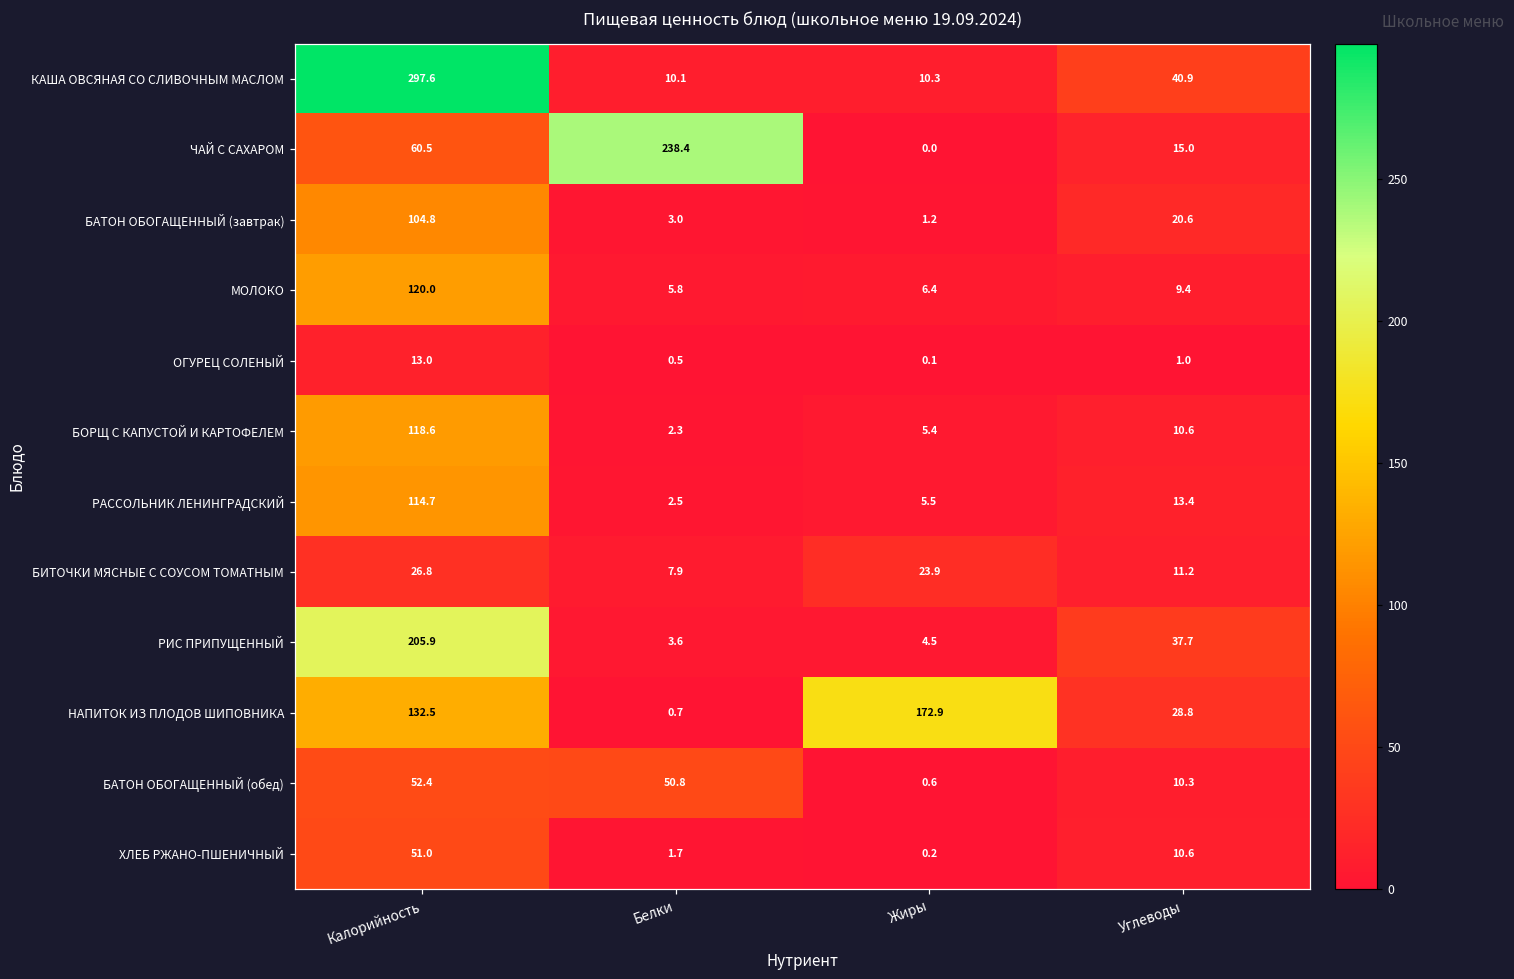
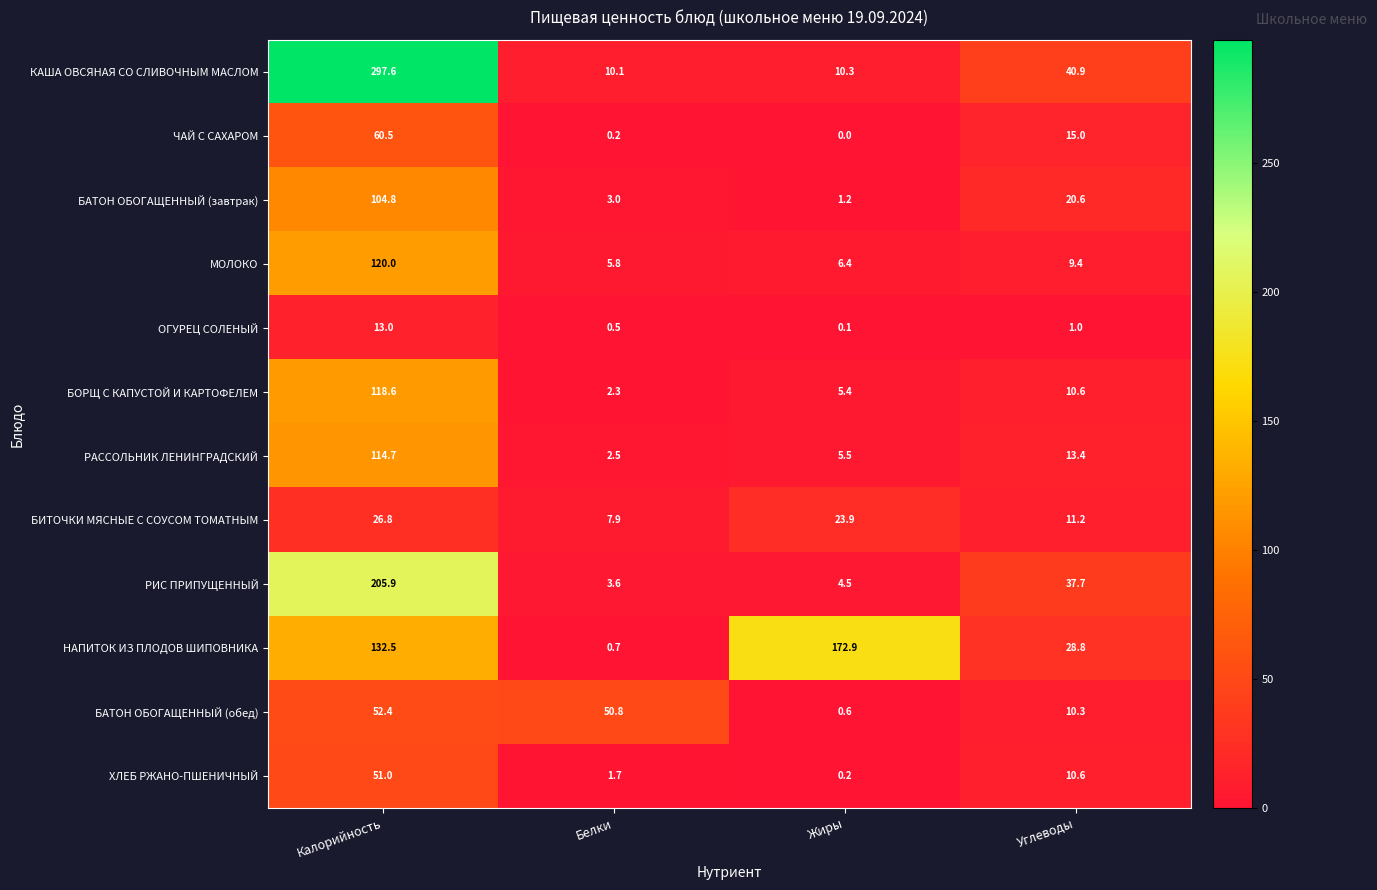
ЧАЙ С САХАРОМ, Белки: 238.4 -> 0.2
